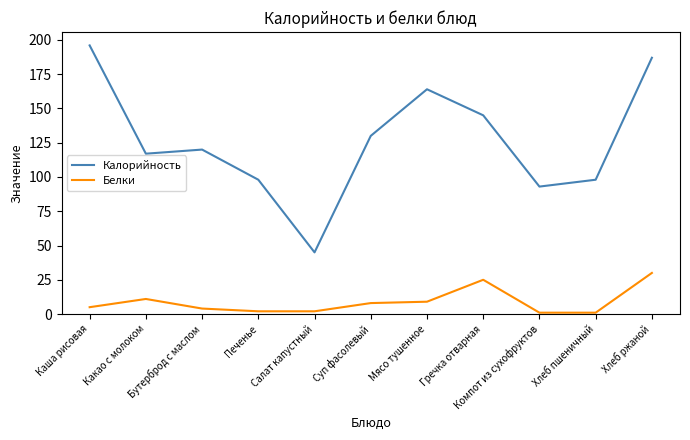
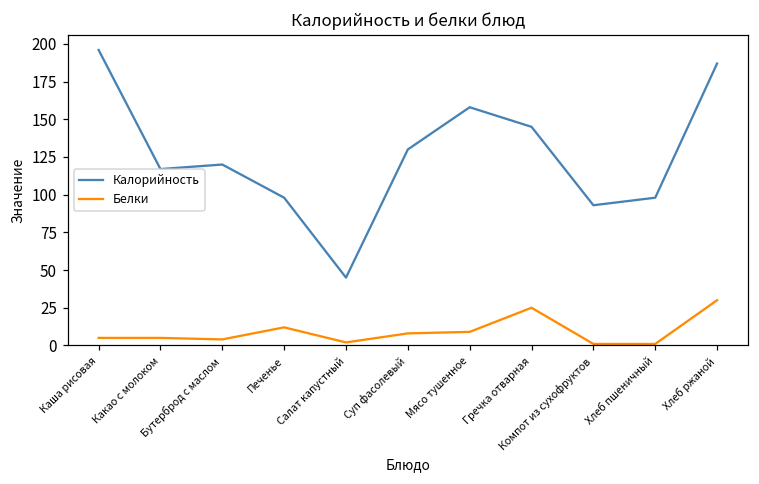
Белки, Какао с молоком: 11 -> 5
Белки, Печенье: 2 -> 12
Калорийность, Мясо тушенное: 164 -> 158
